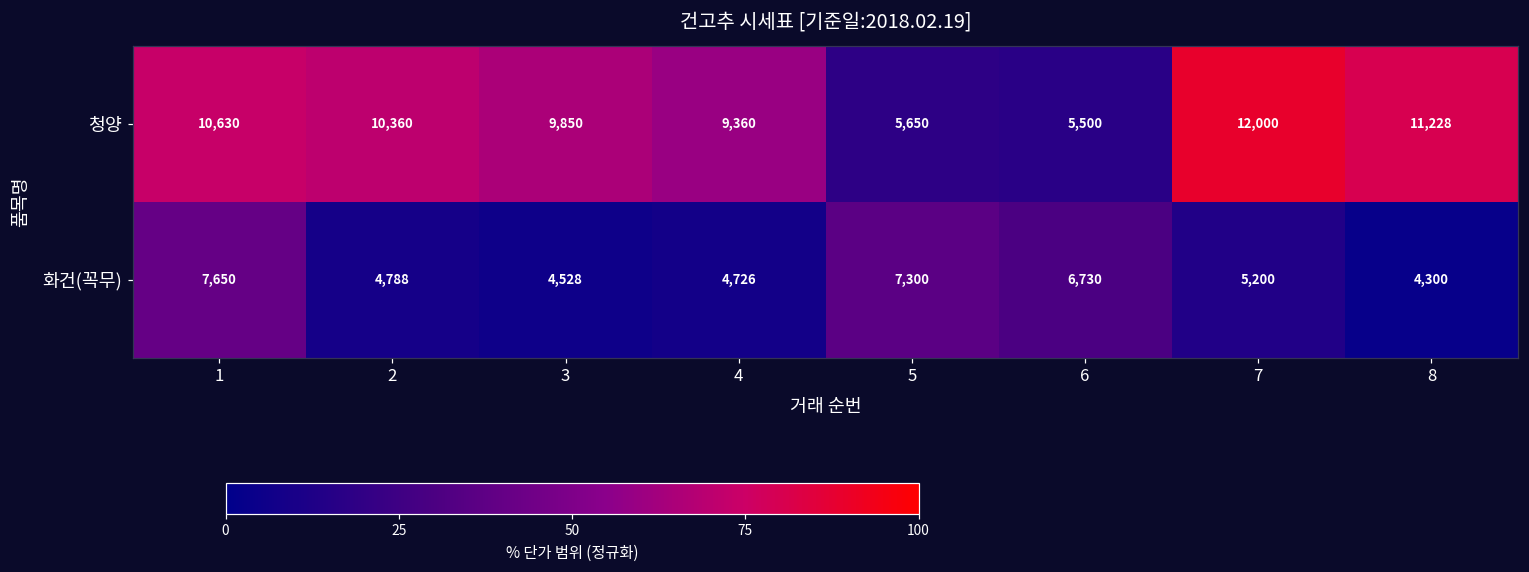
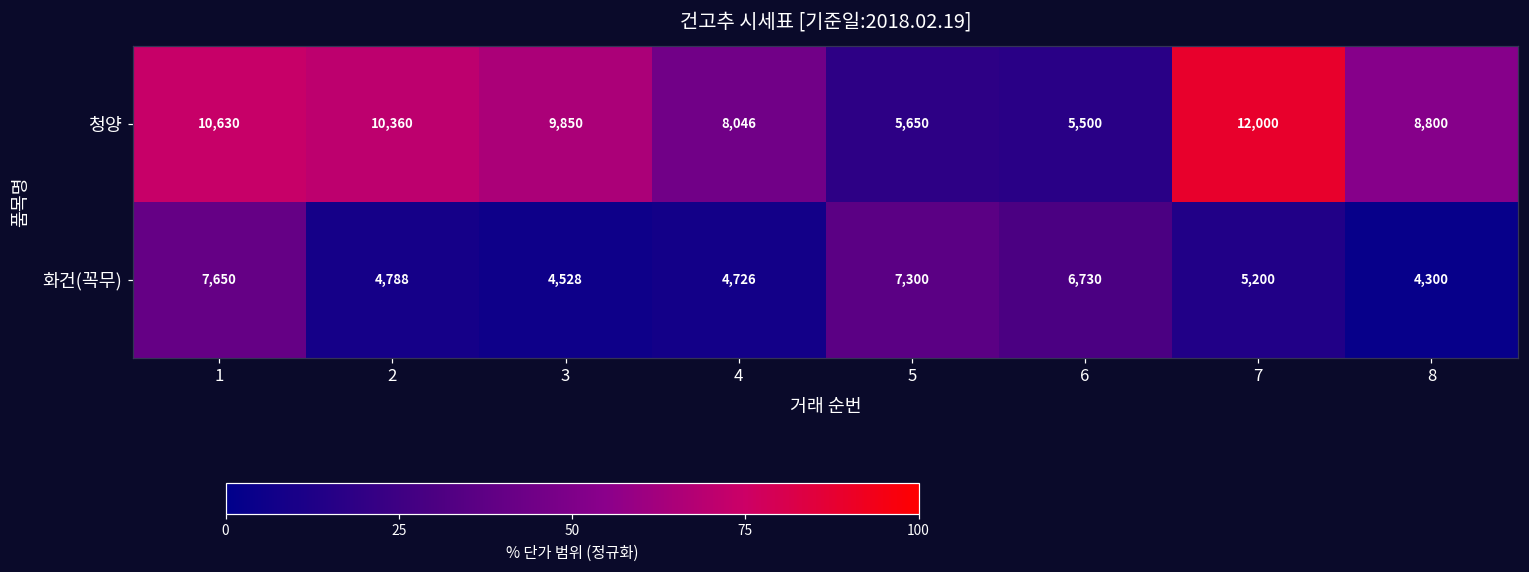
청양, 4: 9,360 -> 8,046
청양, 8: 11,228 -> 8,800
